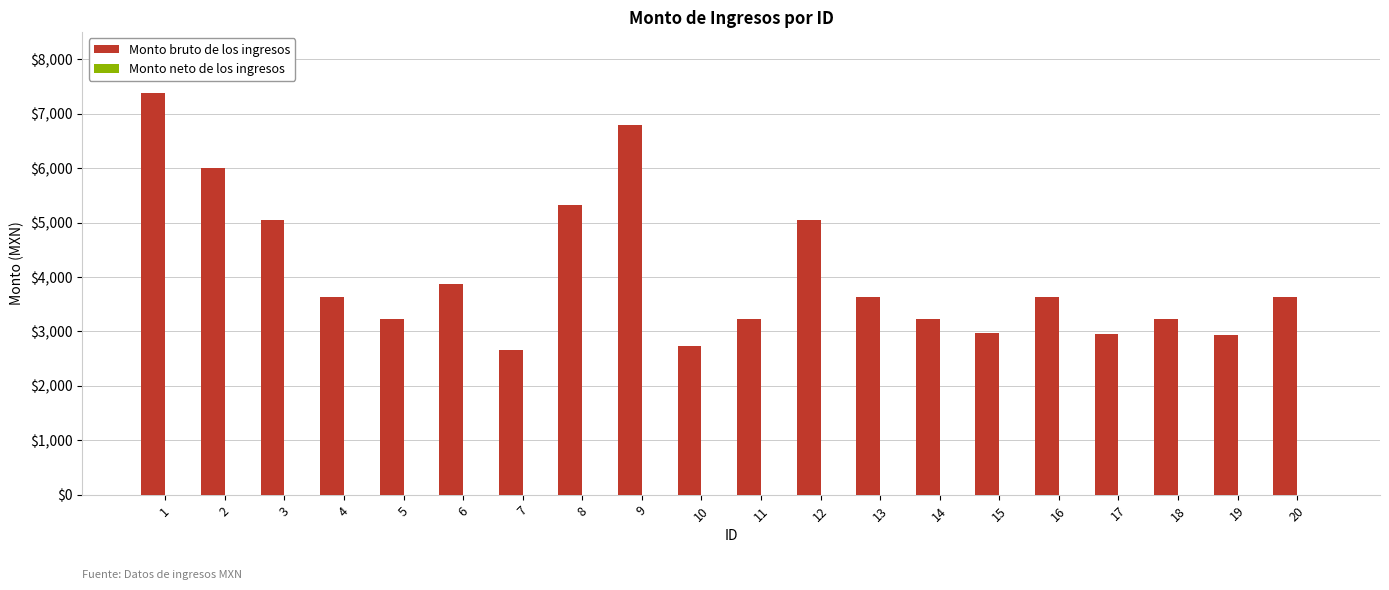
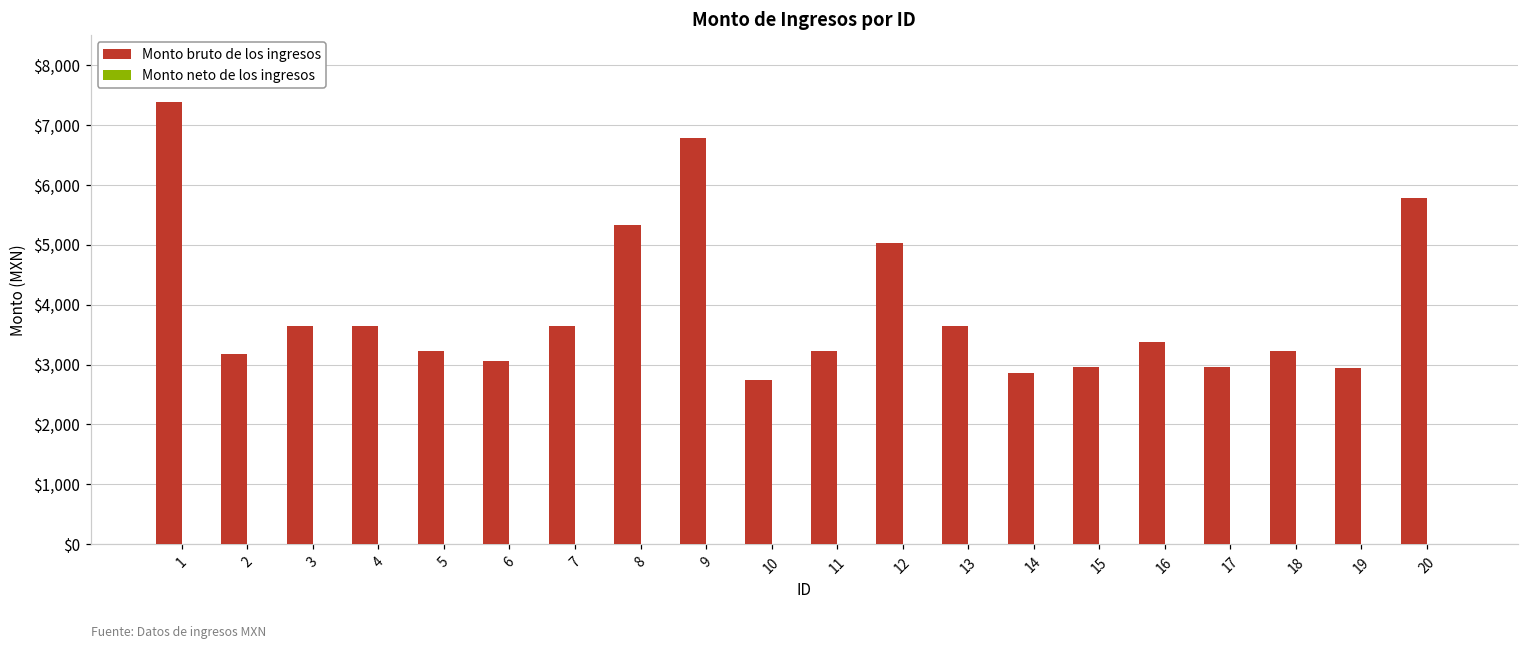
Monto bruto de los ingresos, 2: $6,000 -> $3,200
Monto bruto de los ingresos, 3: $5,000 -> $3,600
Monto bruto de los ingresos, 6: $3,900 -> $3,100
Monto bruto de los ingresos, 7: $2,700 -> $3,600
Monto bruto de los ingresos, 14: $3,200 -> $2,900
Monto bruto de los ingresos, 16: $3,600 -> $3,400
Monto bruto de los ingresos, 20: $3,600 -> $5,800
